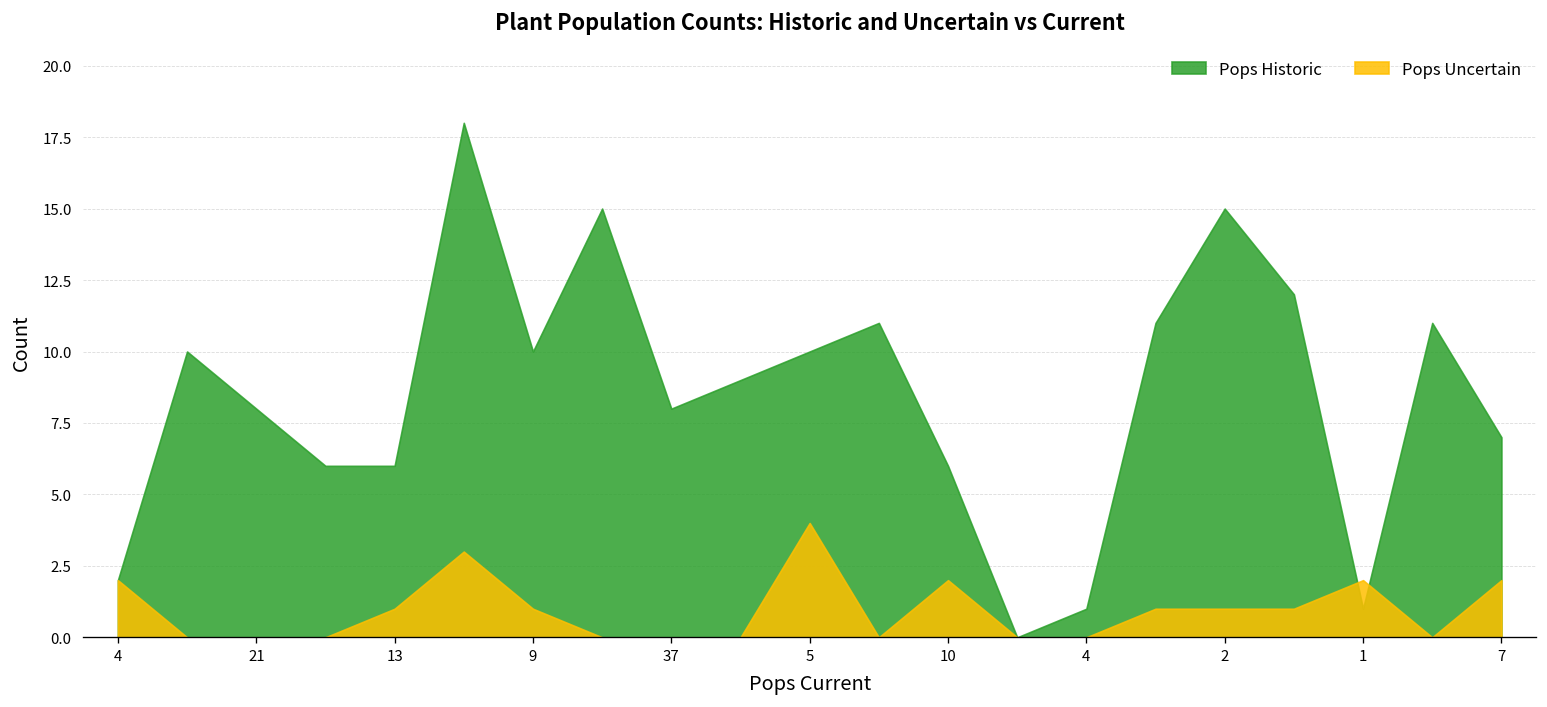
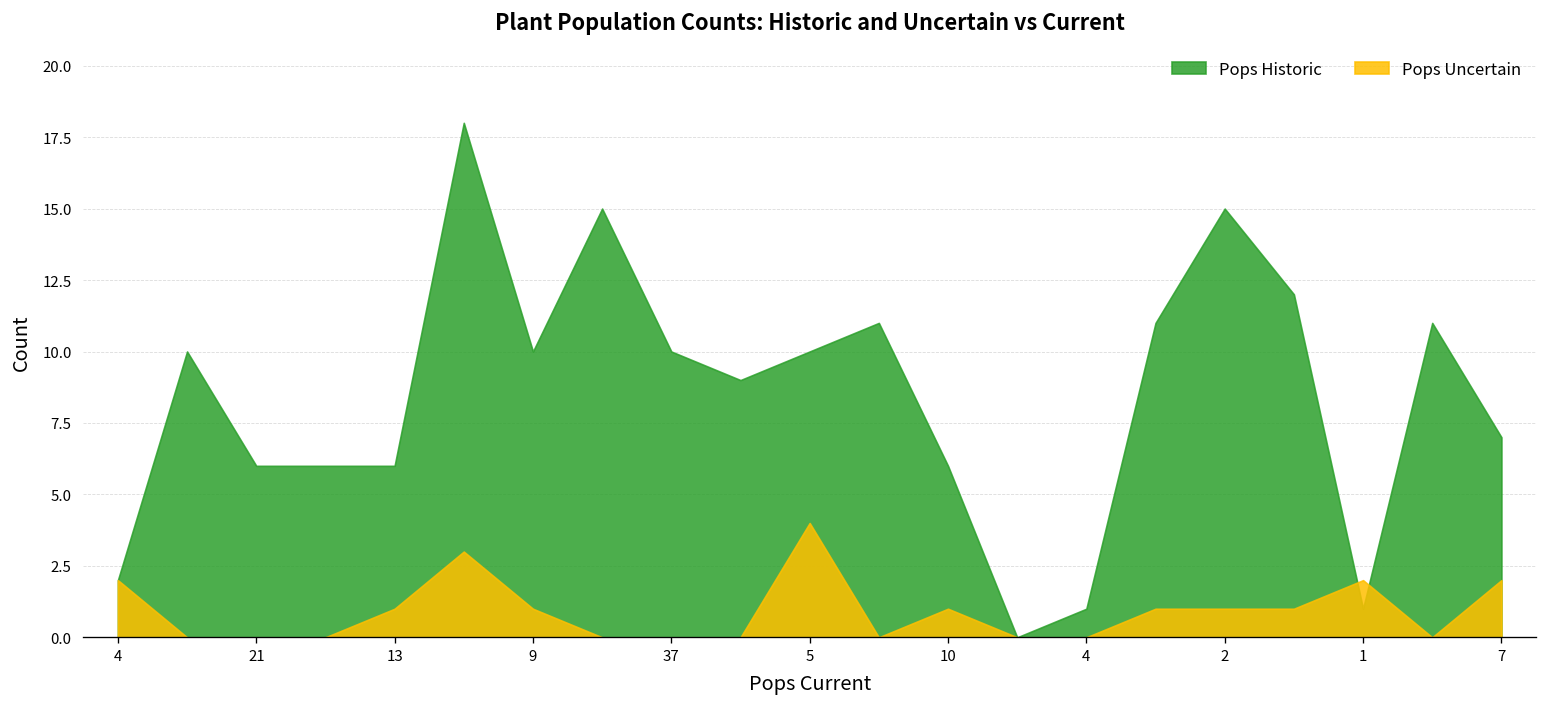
Pops Historic, 21: 8 -> 6
Pops Historic, 37: 8 -> 10
Pops Uncertain, 10: 2 -> 1
